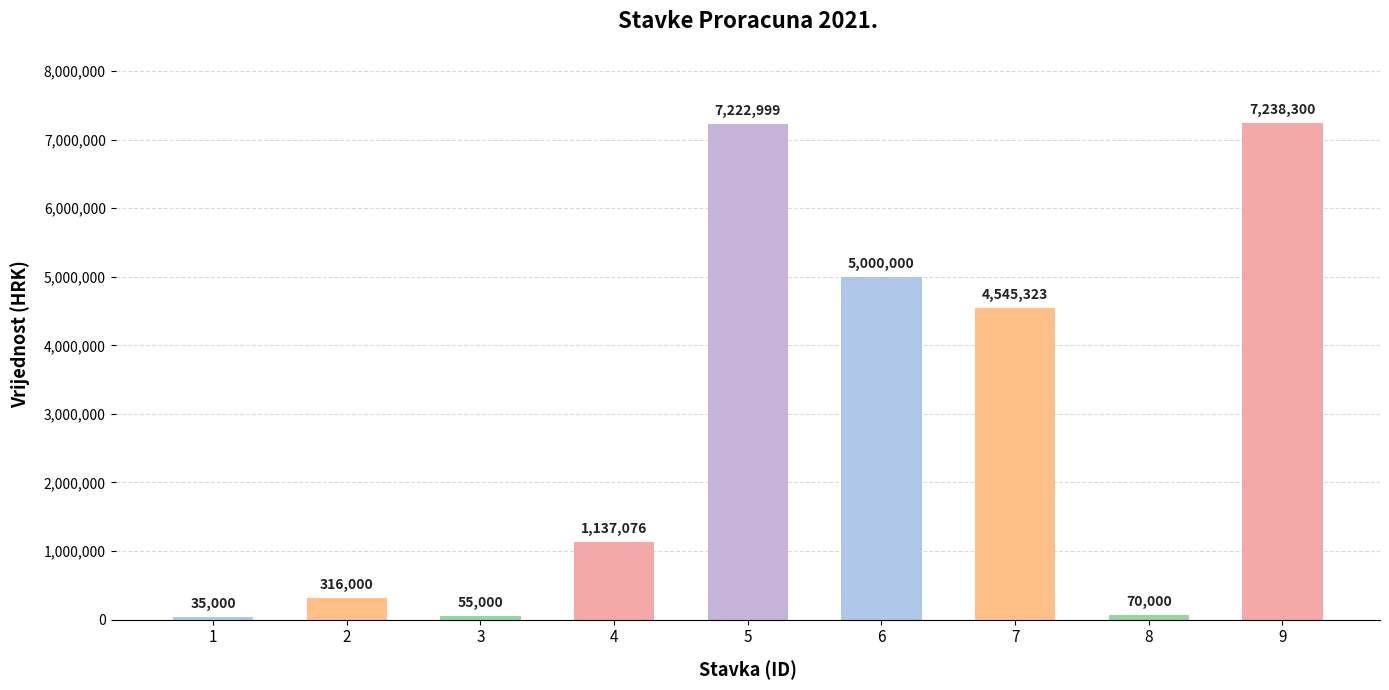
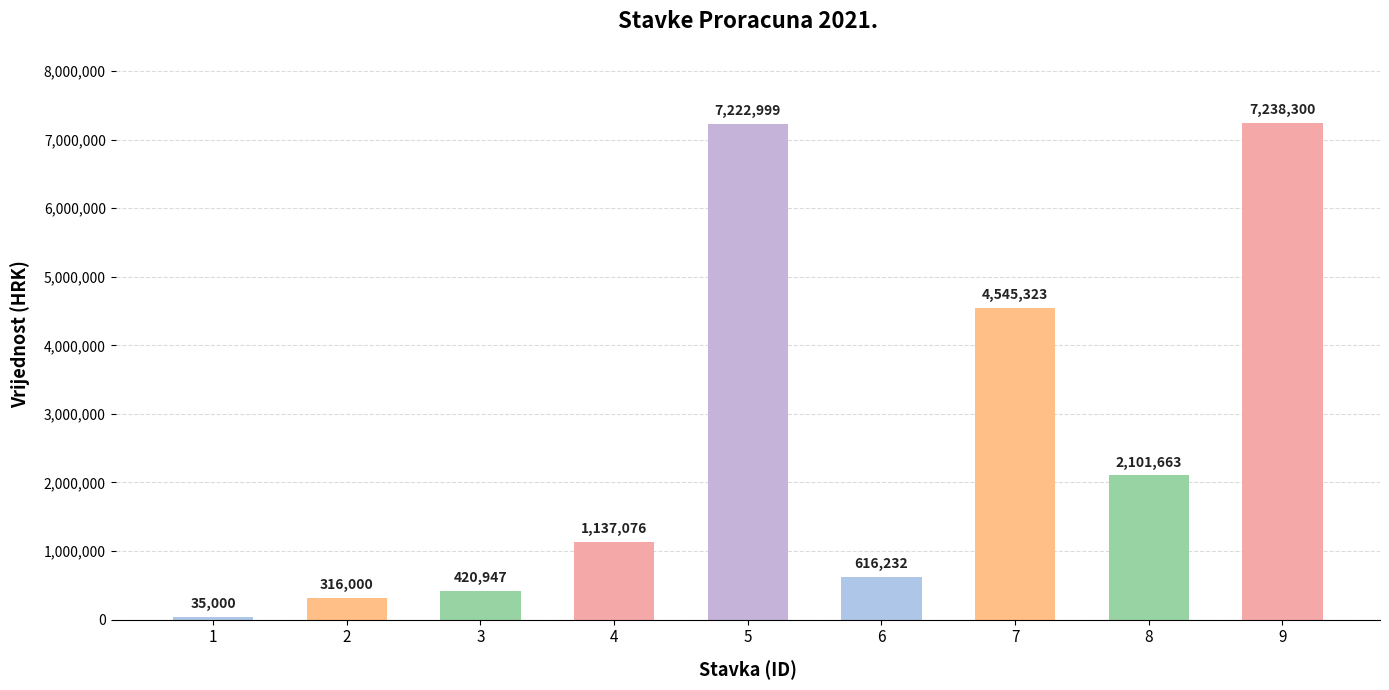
3: 55,000 -> 420,947
6: 5,000,000 -> 616,232
8: 70,000 -> 2,101,663
